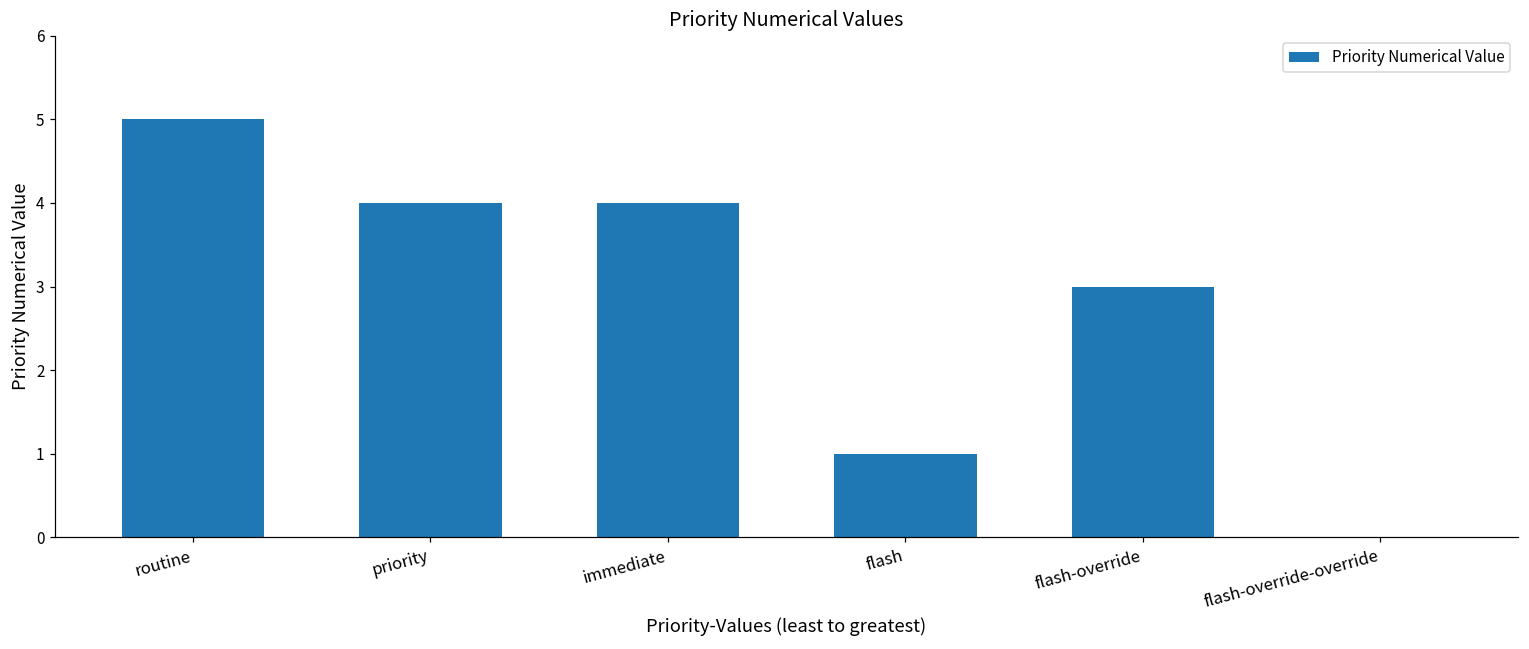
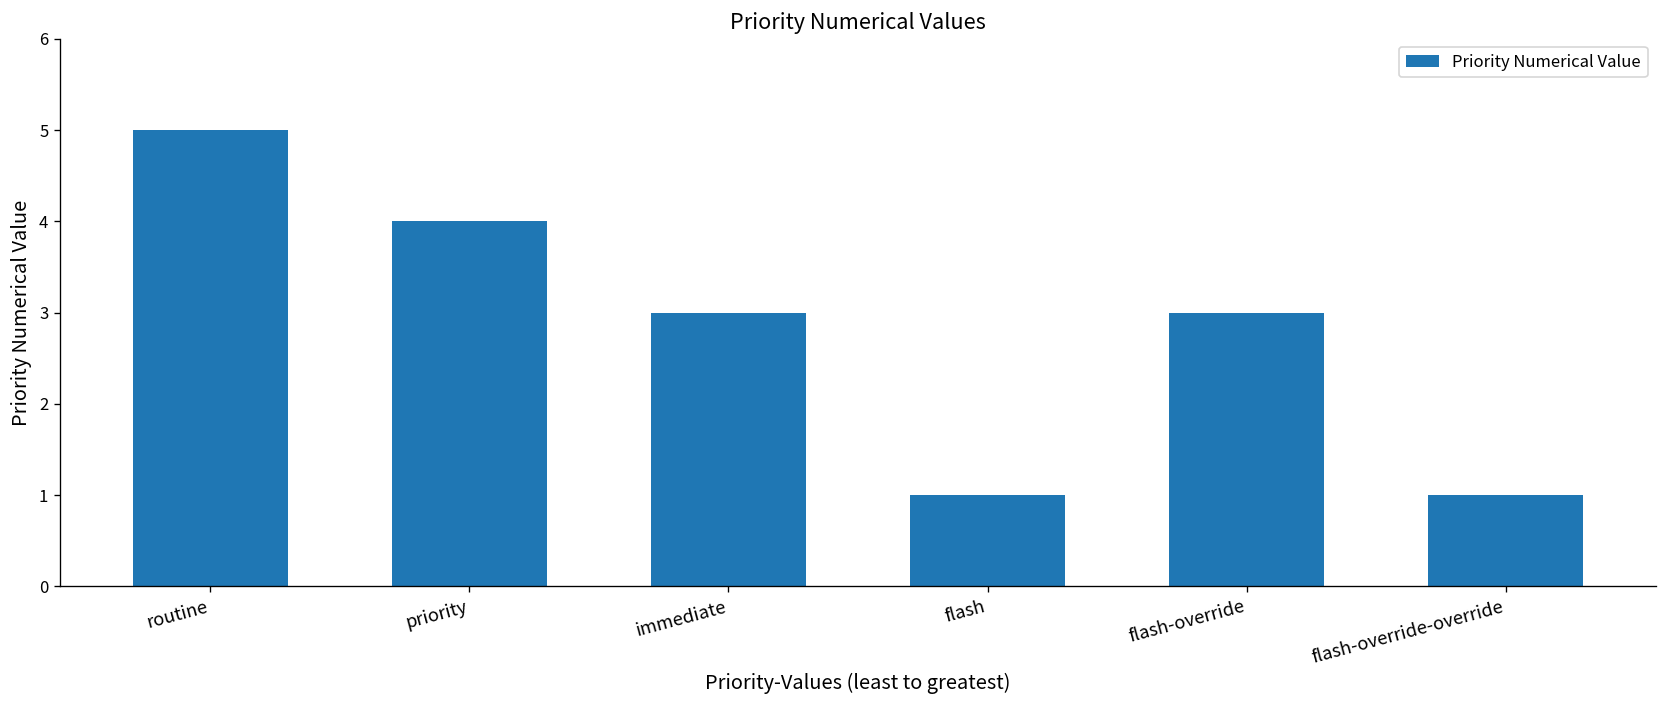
immediate: 4 -> 3
flash-override-override: 0 -> 1
